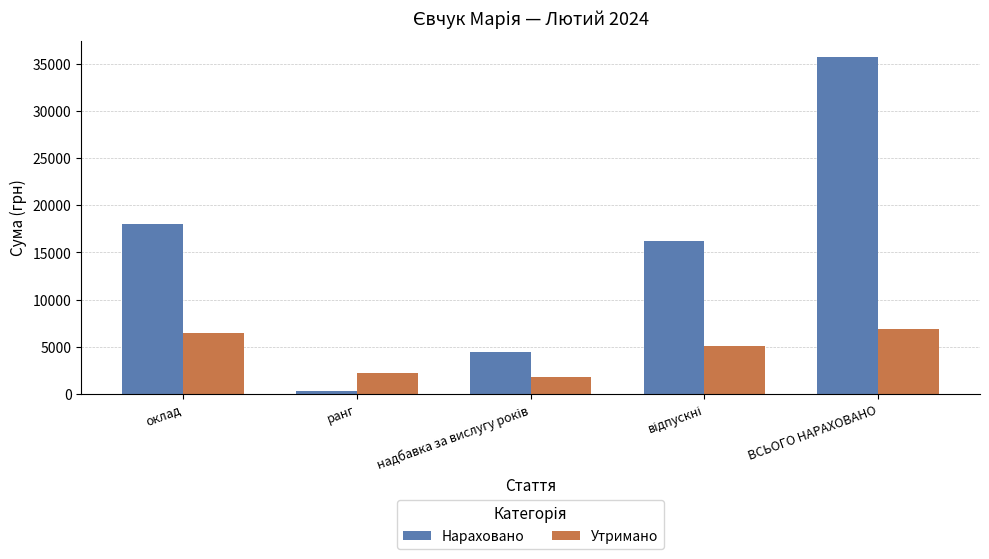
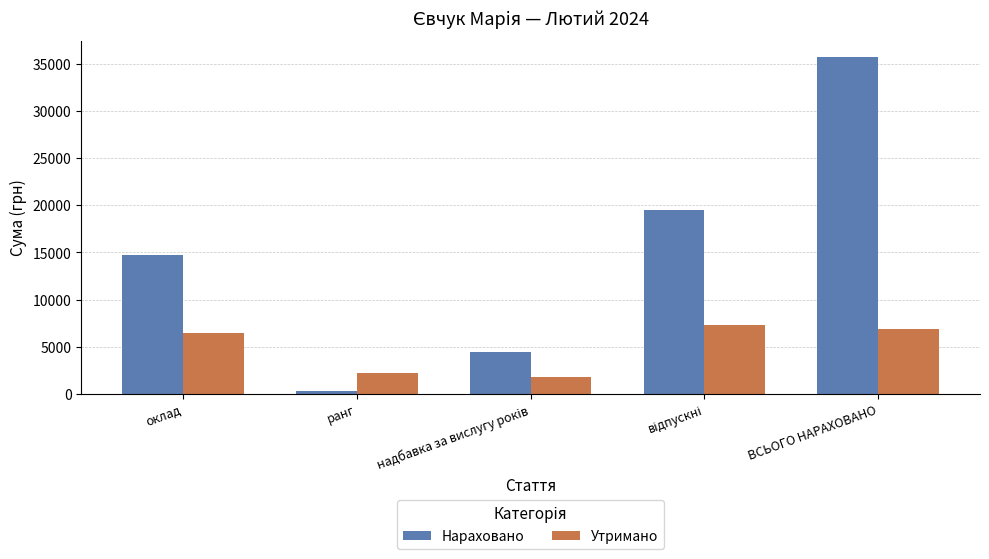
Нараховано, оклад: 18000 -> 15000
Нараховано, відпускні: 16000 -> 19000
Утримано, відпускні: 5000 -> 7000
